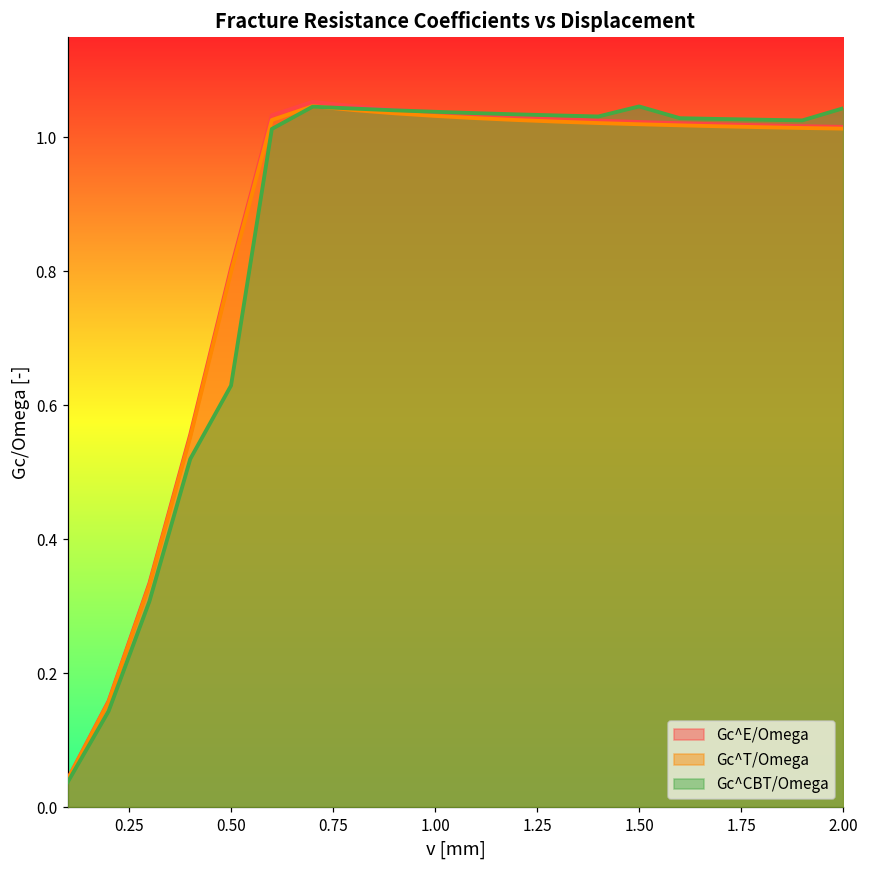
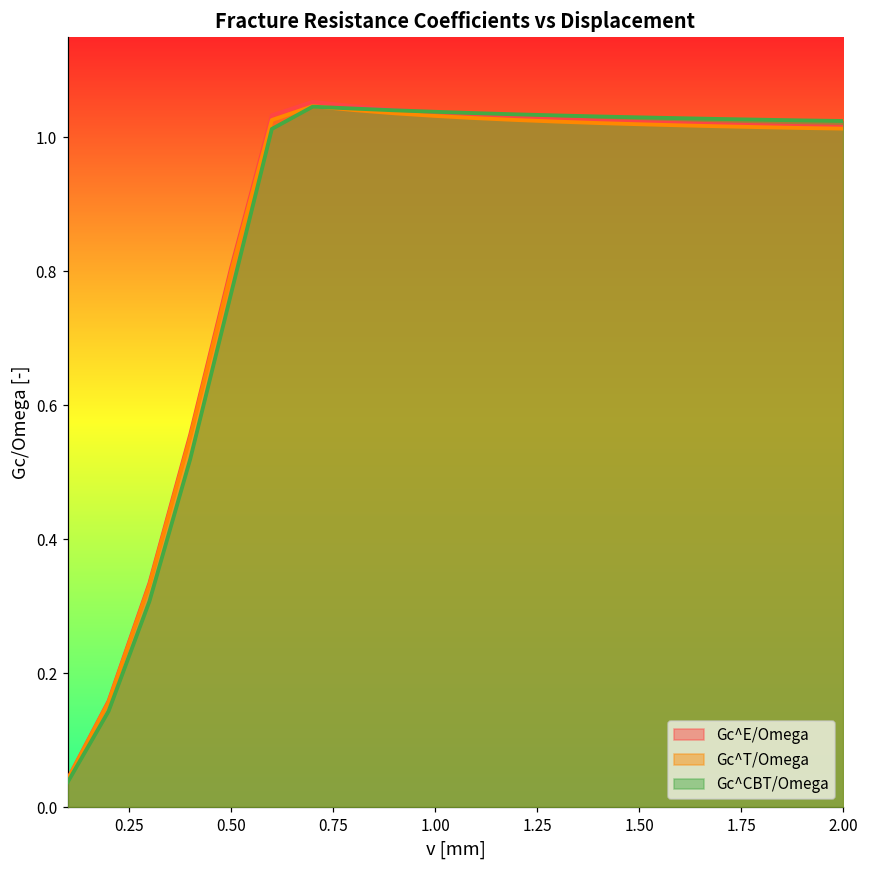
Gc^CBT/Omega, 0.50: 0.63 -> 0.77
Gc^CBT/Omega, 1.50: 1.05 -> 1.03
Gc^CBT/Omega, 2.00: 1.04 -> 1.02
